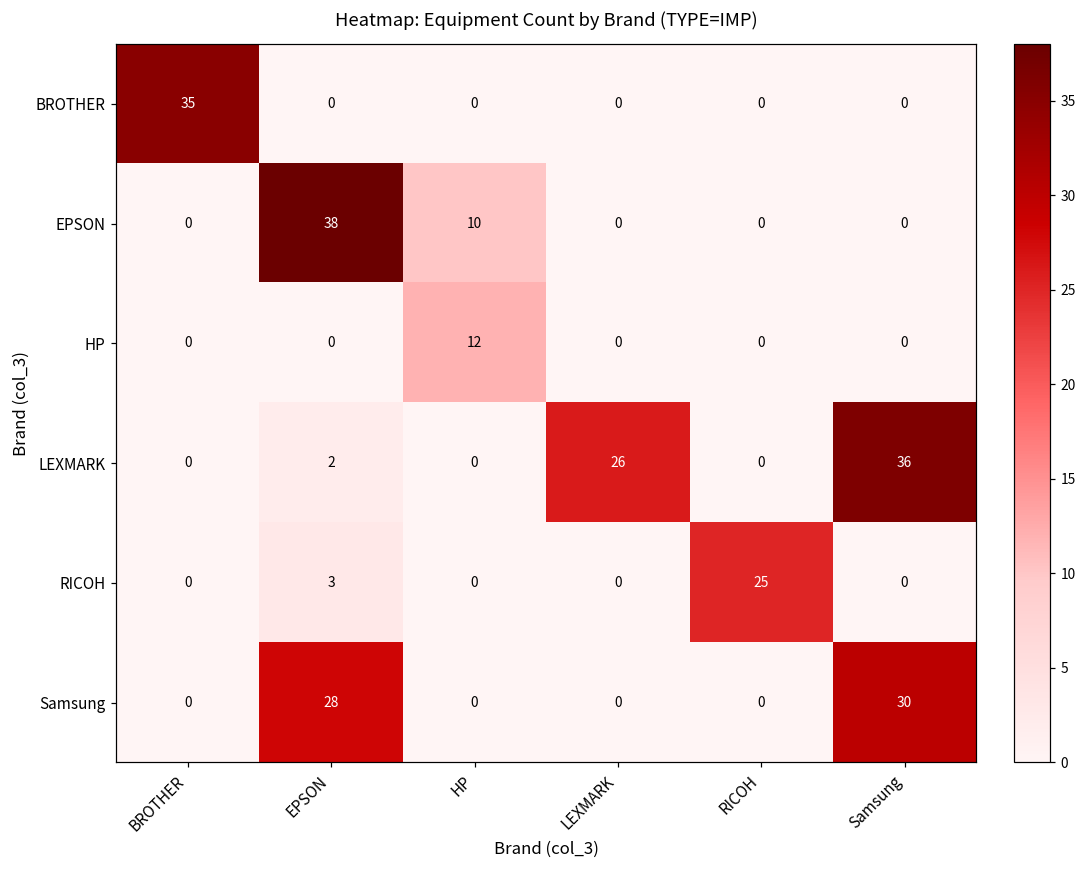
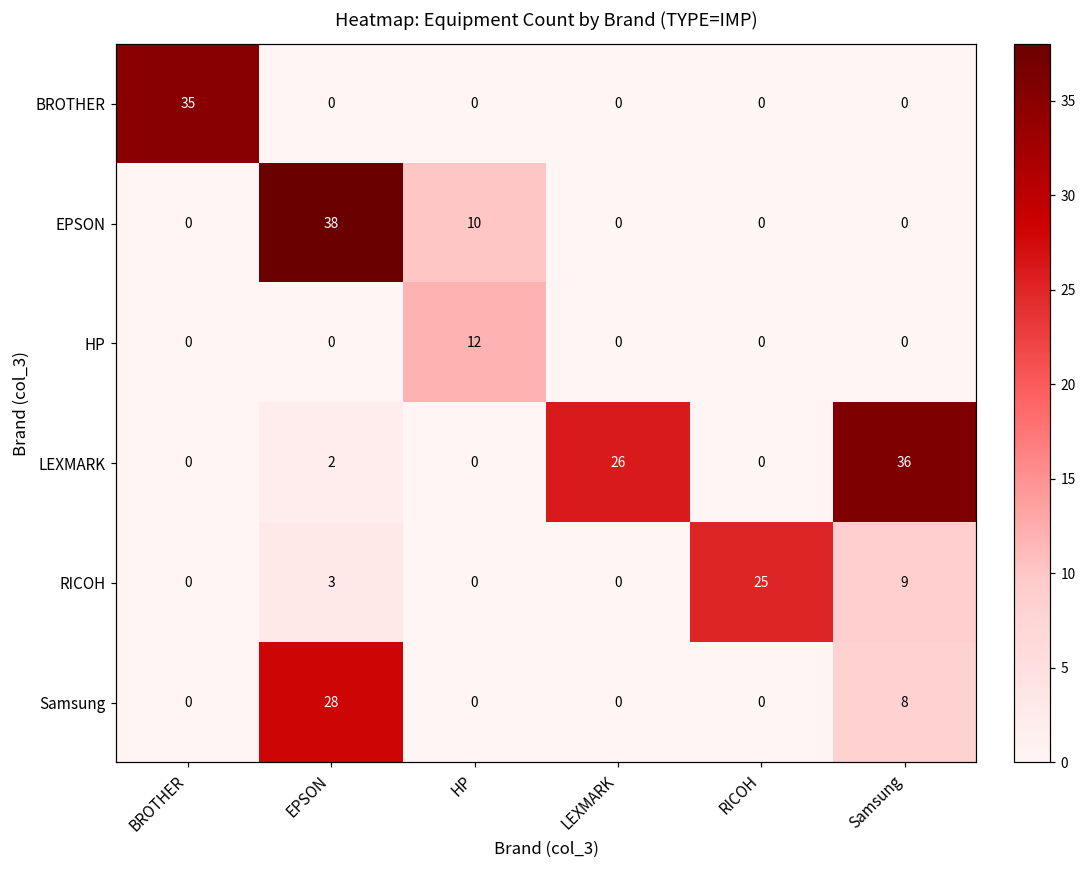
RICOH, Samsung: 0 -> 9
Samsung, Samsung: 30 -> 8
